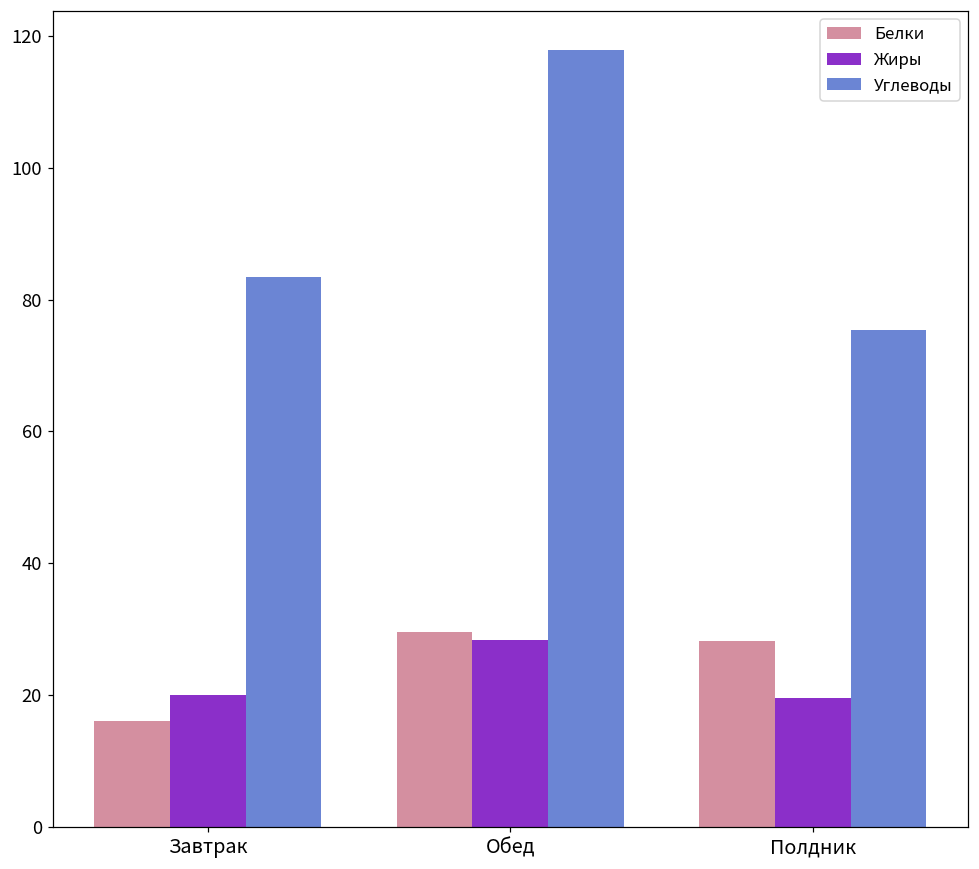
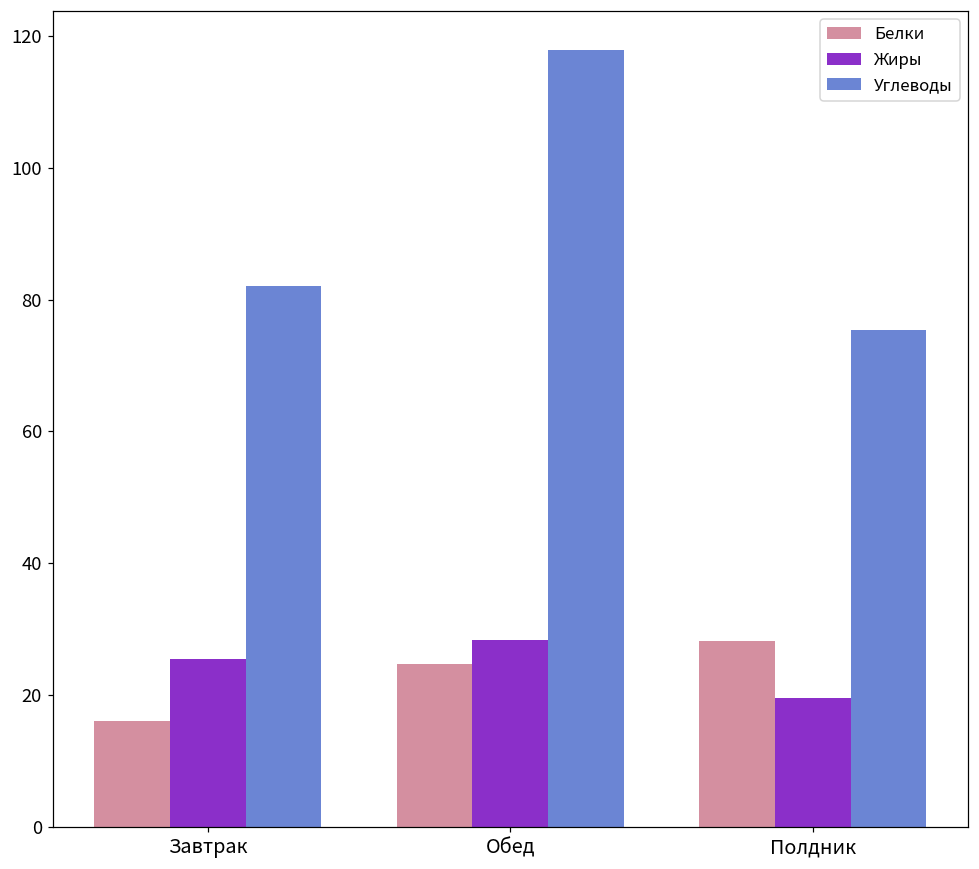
Жиры, Завтрак: 20 -> 26
Углеводы, Завтрак: 83 -> 82
Белки, Обед: 30 -> 25
